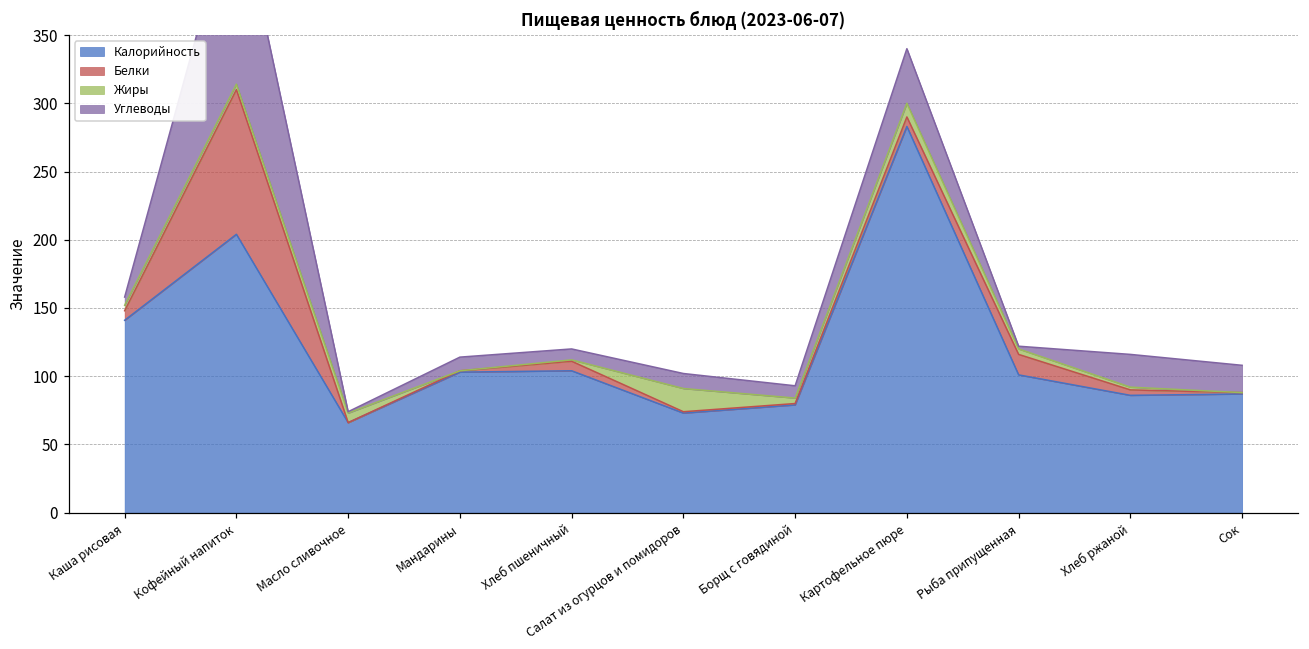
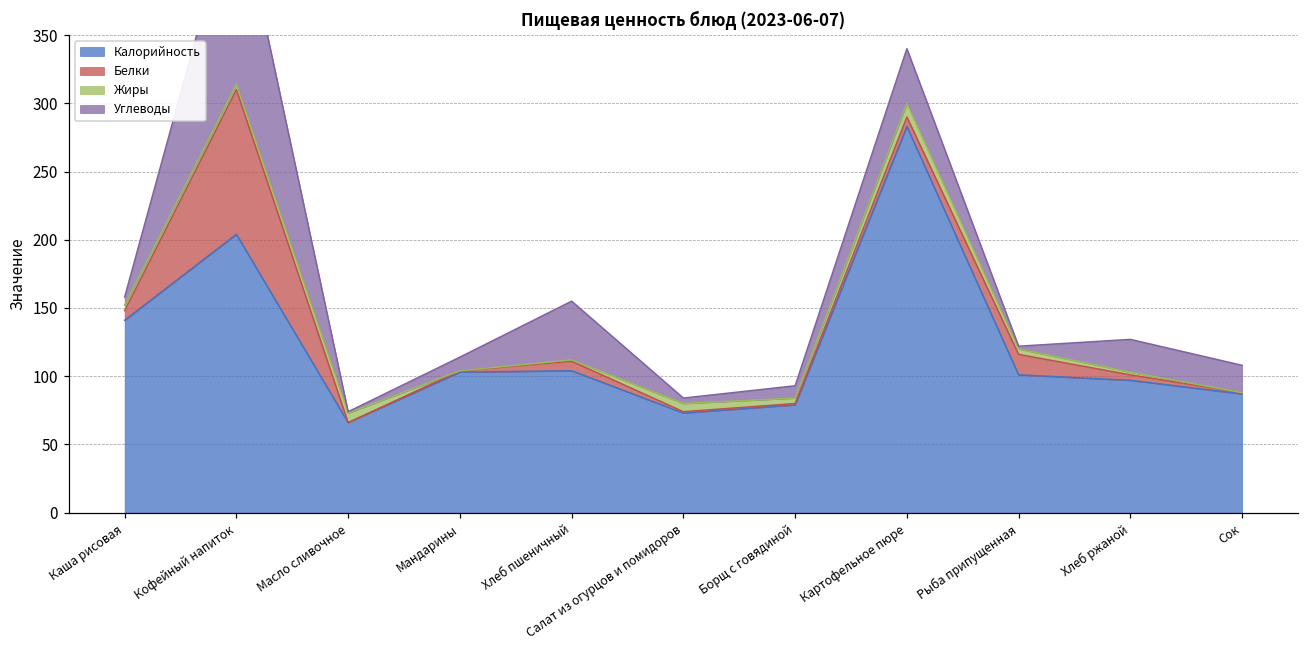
Углеводы, Хлеб пшеничный: 8 -> 43
Жиры, Салат из огурцов и помидоров: 17 -> 6
Углеводы, Салат из огурцов и помидоров: 11 -> 4
Калорийность, Хлеб ржаной: 86 -> 97
